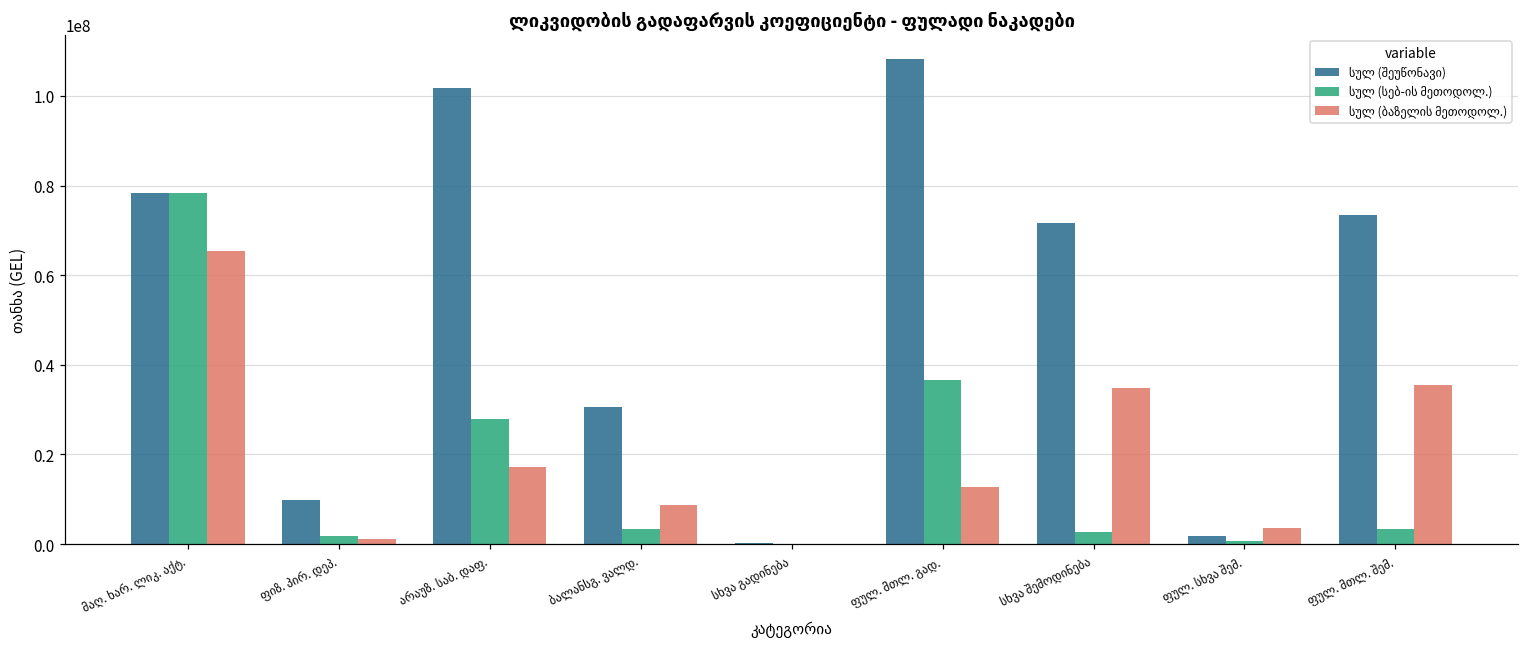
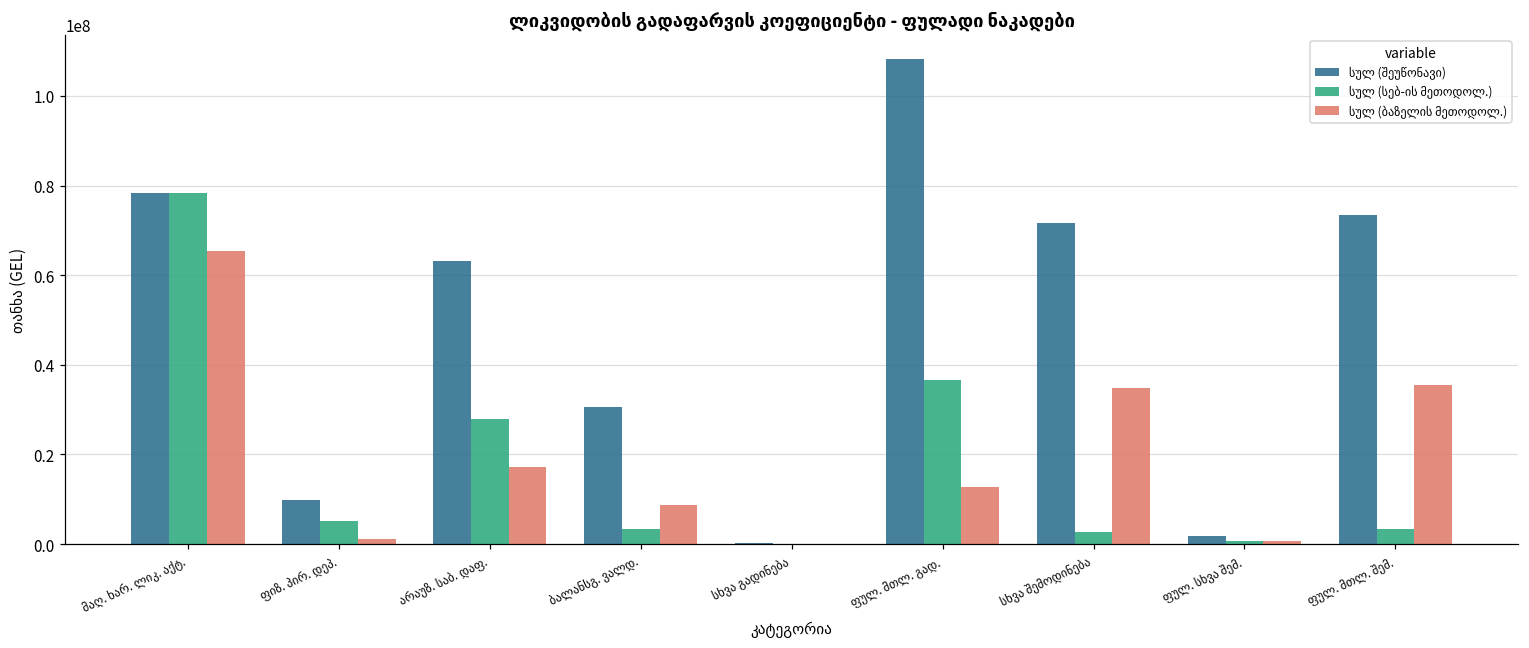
სულ (სებ-ის მეთოდოლ.), ფიზ. პირ. დეპ.: 2000000 -> 5000000
სულ (შეუწონავი), არაუზ. საბ. დაფ.: 102000000 -> 63000000
სულ (ბაზელის მეთოდოლ.), ფულ. სხვა შემ.: 4000000 -> 1000000
